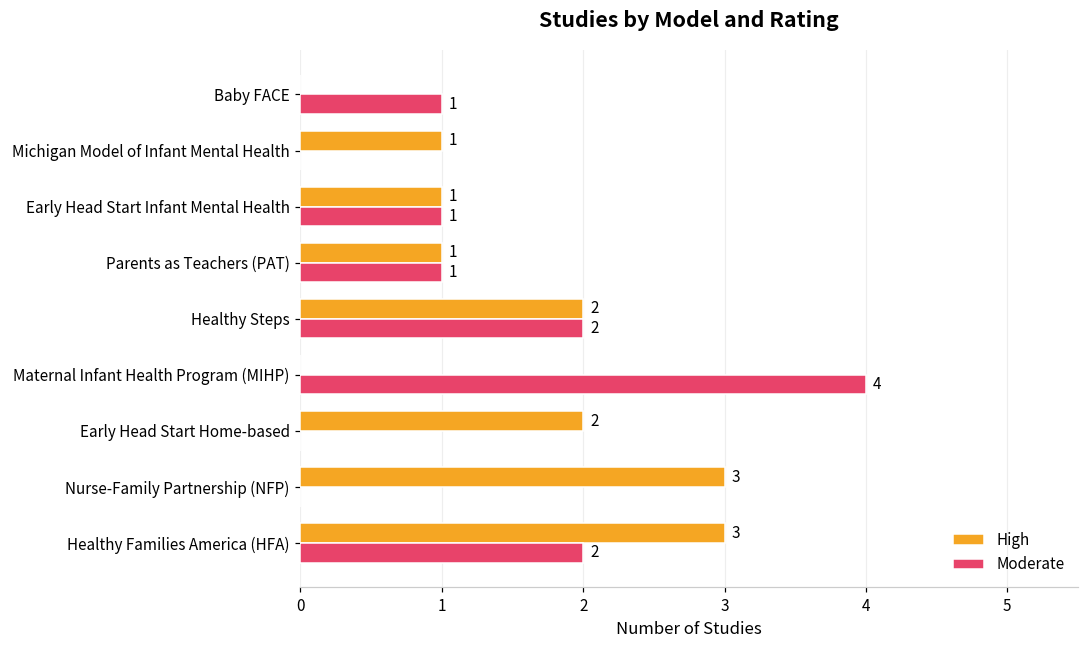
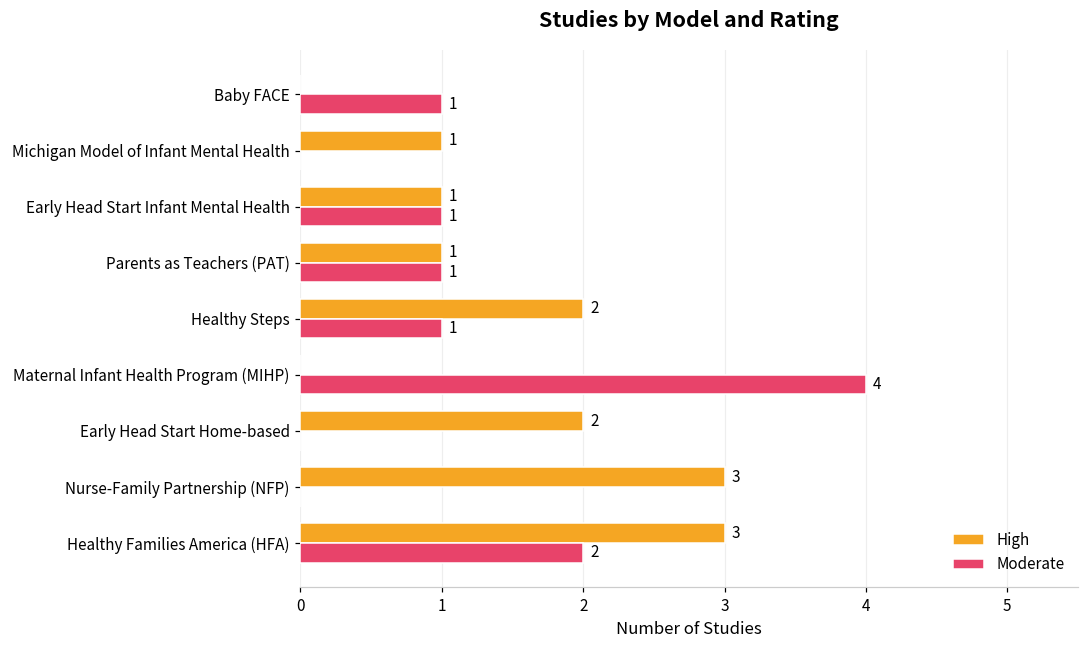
Moderate, Healthy Steps: 2 -> 1
